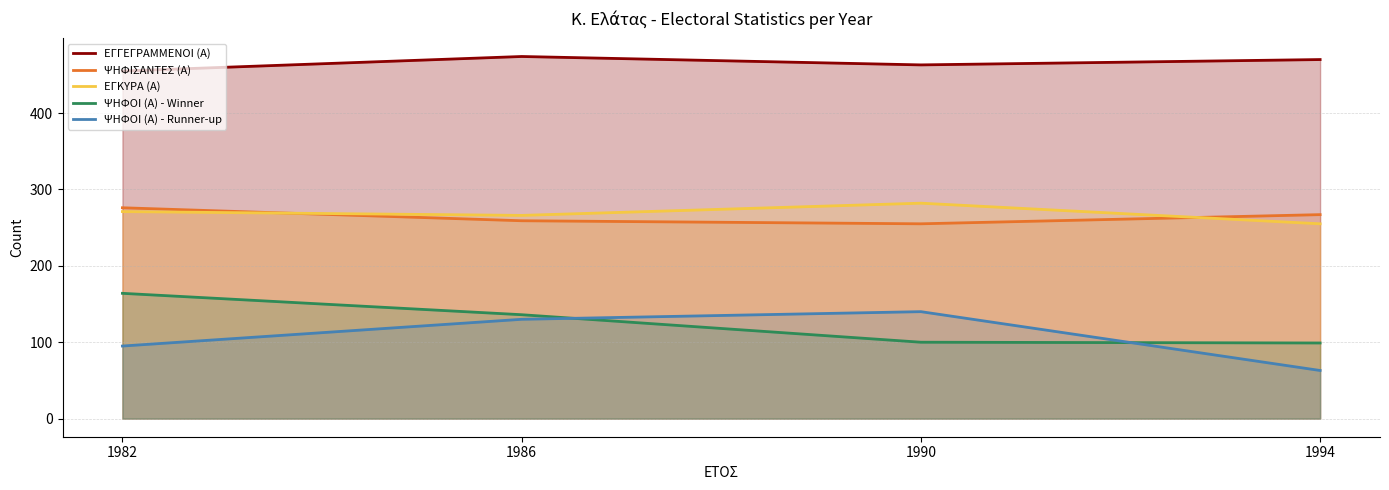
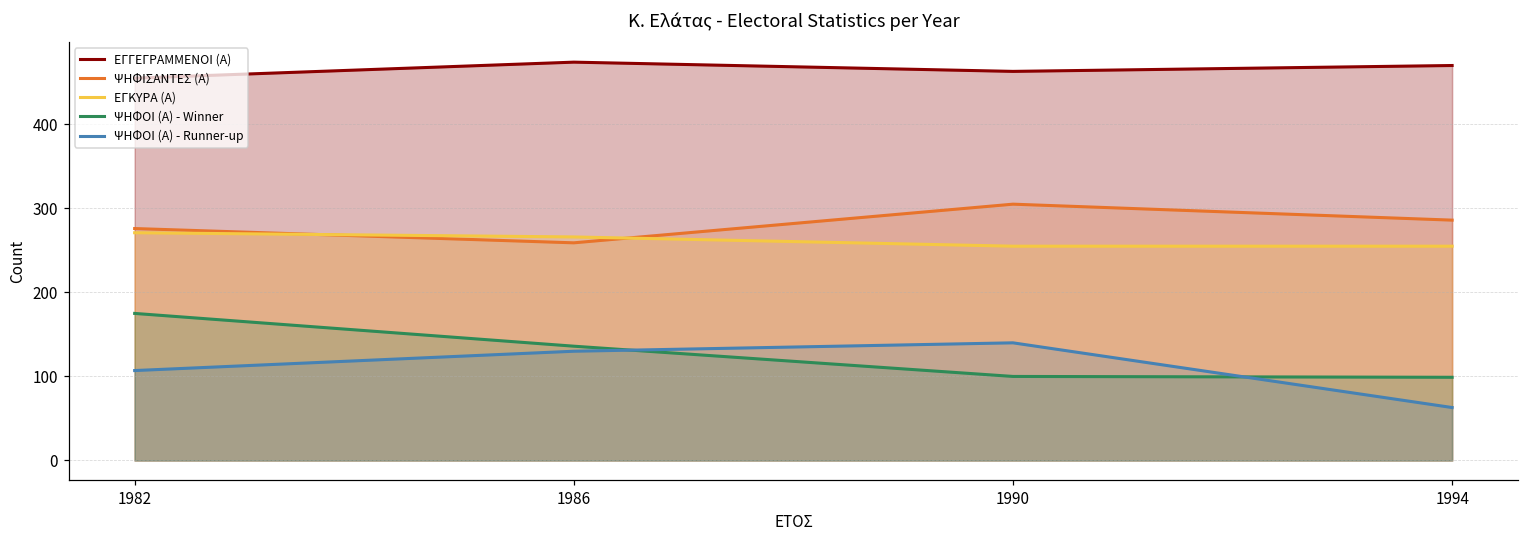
ΨΗΦΟΙ (Α) - Winner, 1982: 160 -> 180
ΨΗΦΟΙ (Α) - Runner-up, 1982: 100 -> 110
ΨΗΦΙΣΑΝΤΕΣ (Α), 1990: 260 -> 310
ΕΓΚΥΡΑ (Α), 1990: 280 -> 260
ΨΗΦΙΣΑΝΤΕΣ (Α), 1994: 270 -> 290
